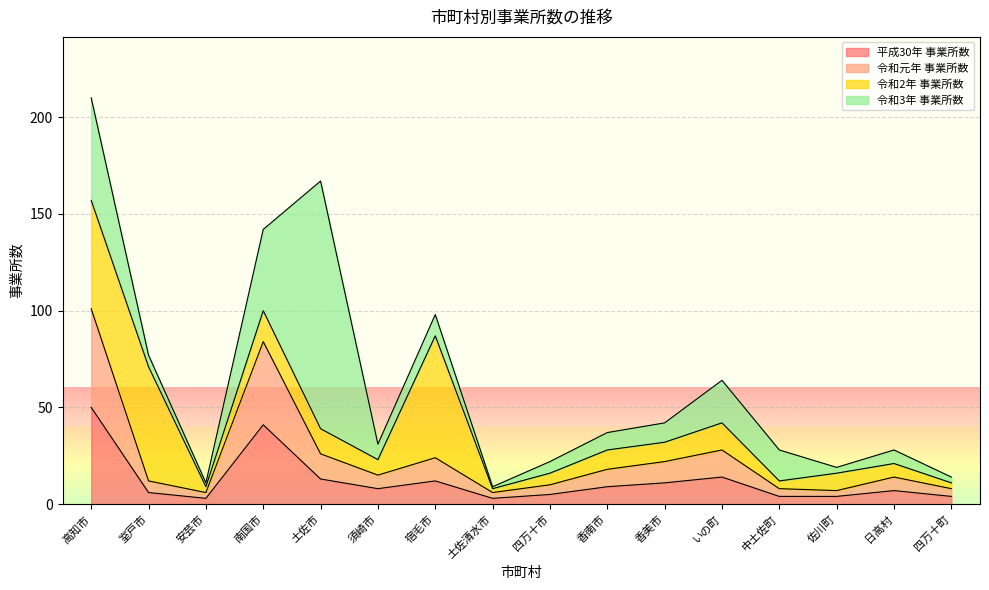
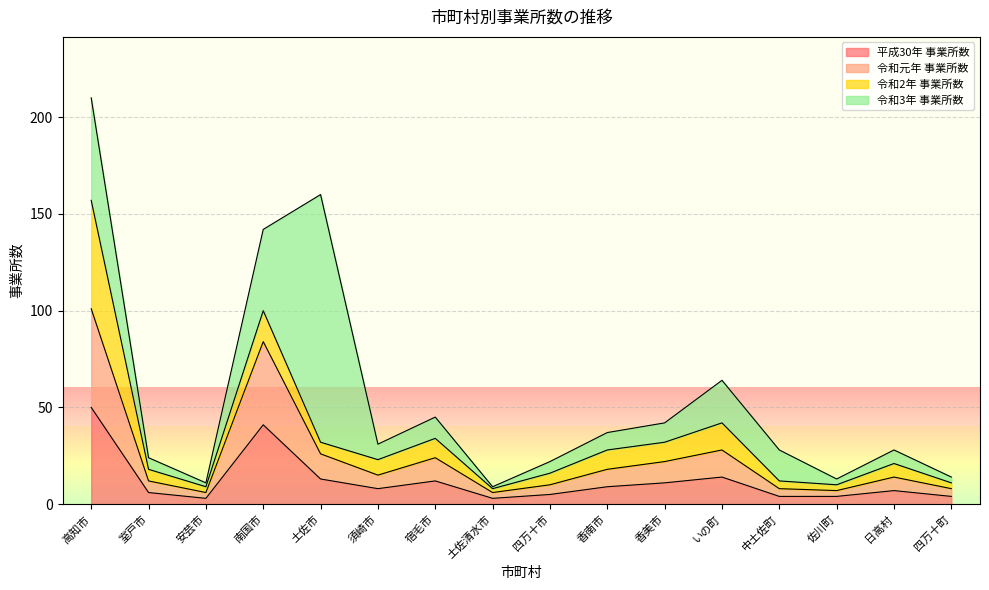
令和2年 事業所数, 室戸市: 59 -> 6
令和2年 事業所数, 土佐市: 13 -> 6
令和2年 事業所数, 宿毛市: 63 -> 10
令和2年 事業所数, 佐川町: 9 -> 3
